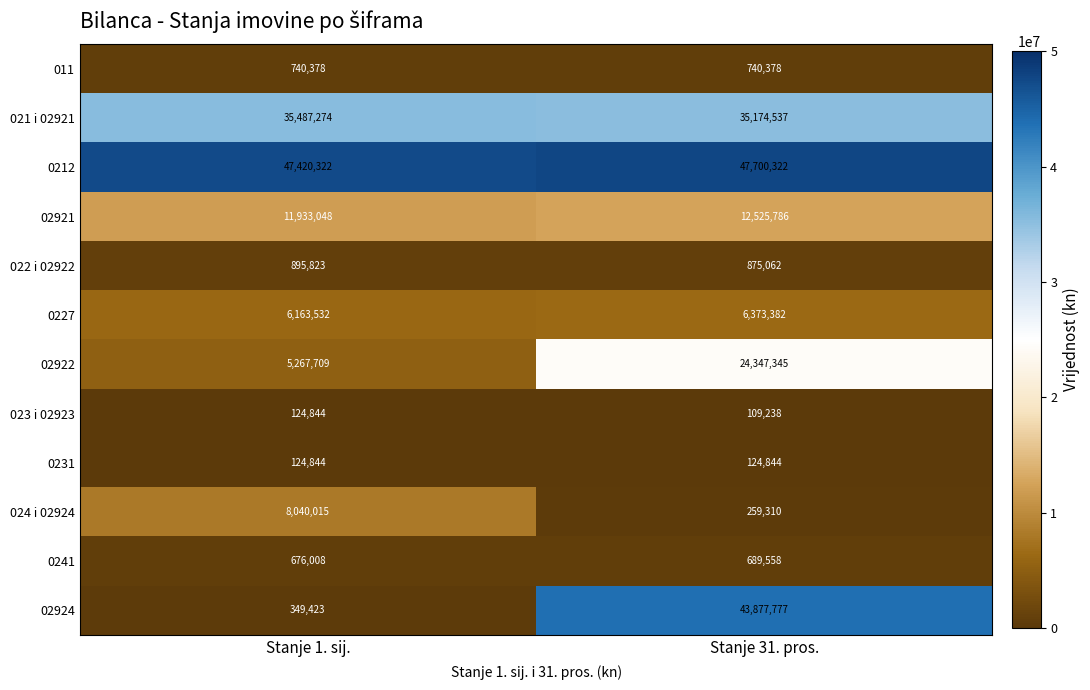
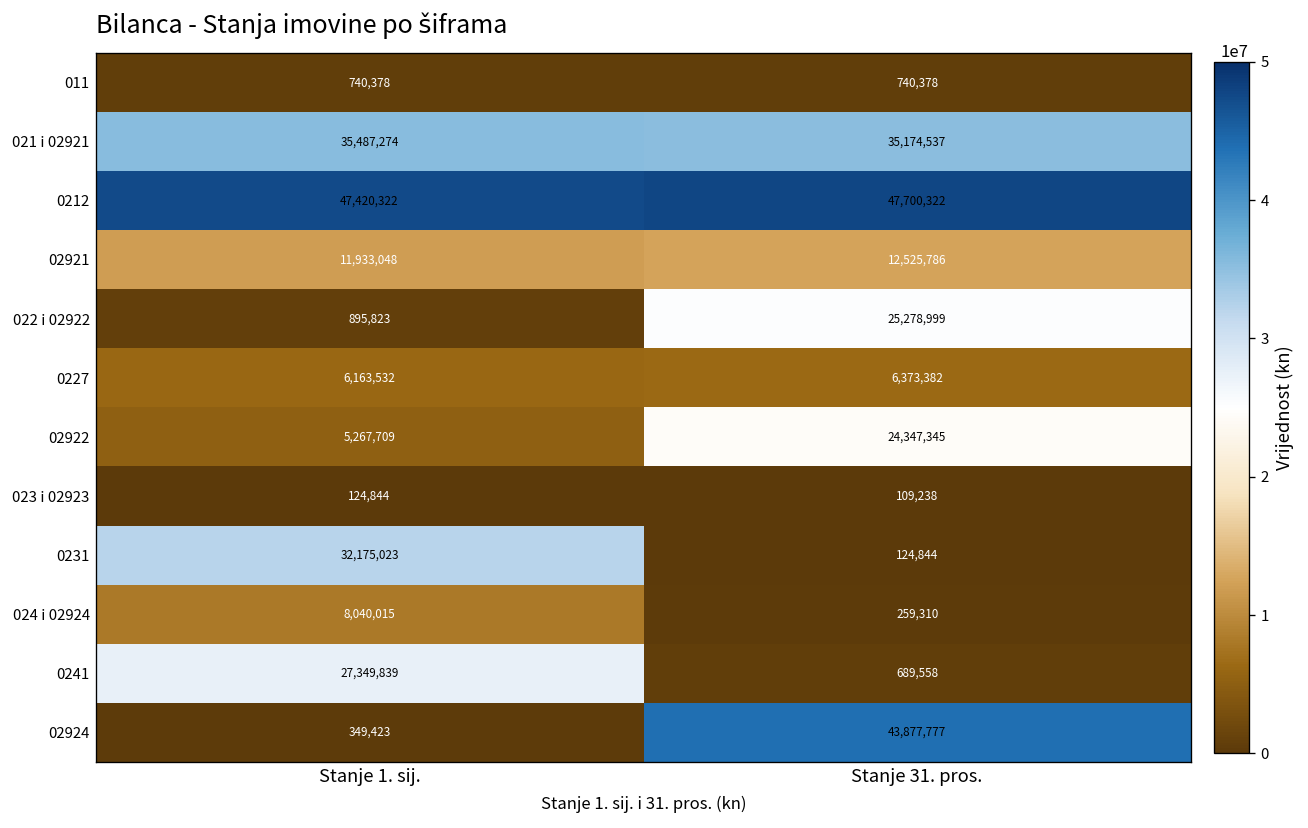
022 i 02922, Stanje 31. pros.: 875,062 -> 25,278,999
0231, Stanje 1. sij.: 124,844 -> 32,175,023
0241, Stanje 1. sij.: 676,008 -> 27,349,839
